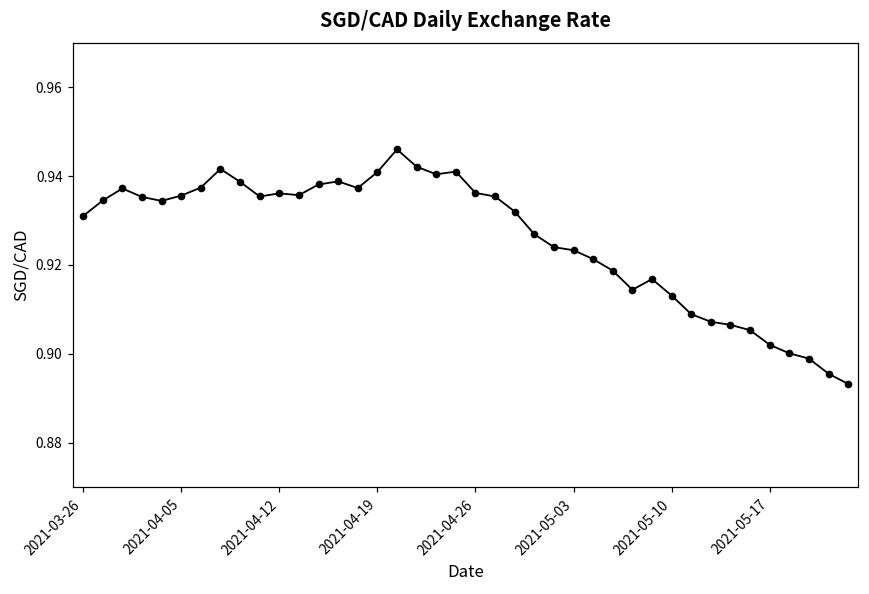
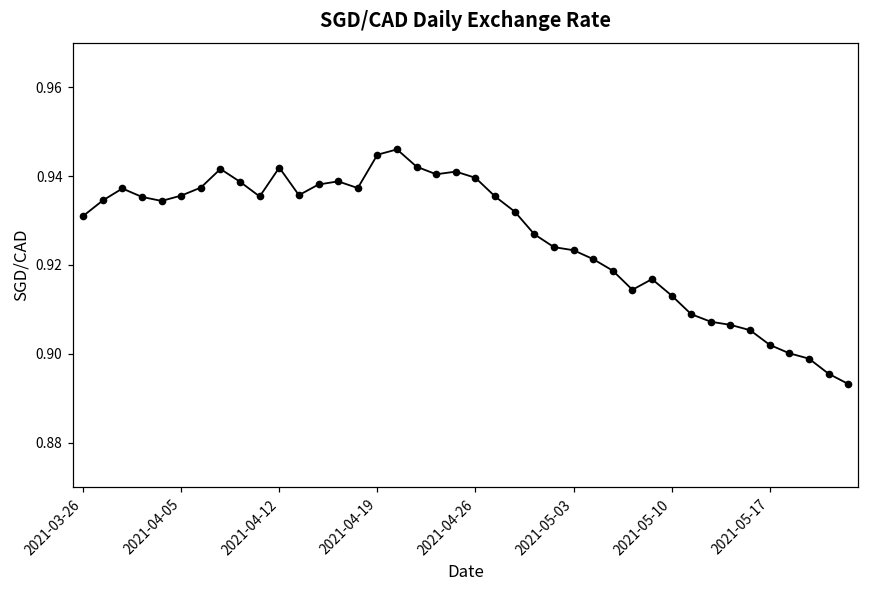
2021-04-12: 0.936 -> 0.942
2021-04-19: 0.941 -> 0.945
2021-04-26: 0.936 -> 0.940
